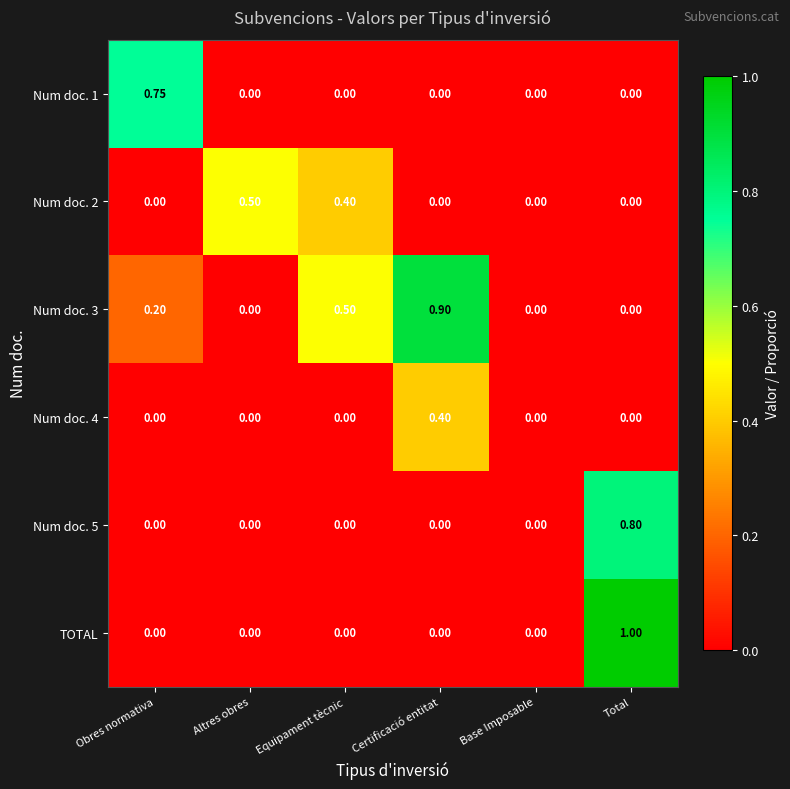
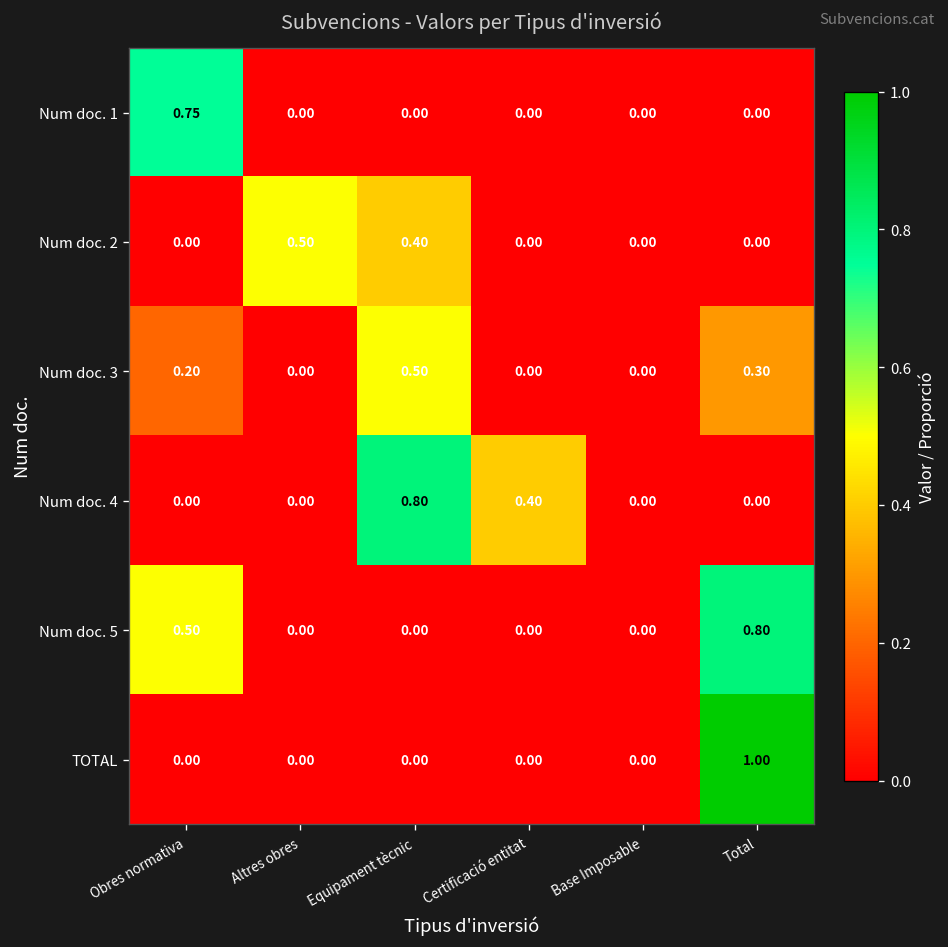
Num doc. 3, Certificació entitat: 0.90 -> 0.00
Num doc. 3, Total: 0.00 -> 0.30
Num doc. 4, Equipament tècnic: 0.00 -> 0.80
Num doc. 5, Obres normativa: 0.00 -> 0.50
